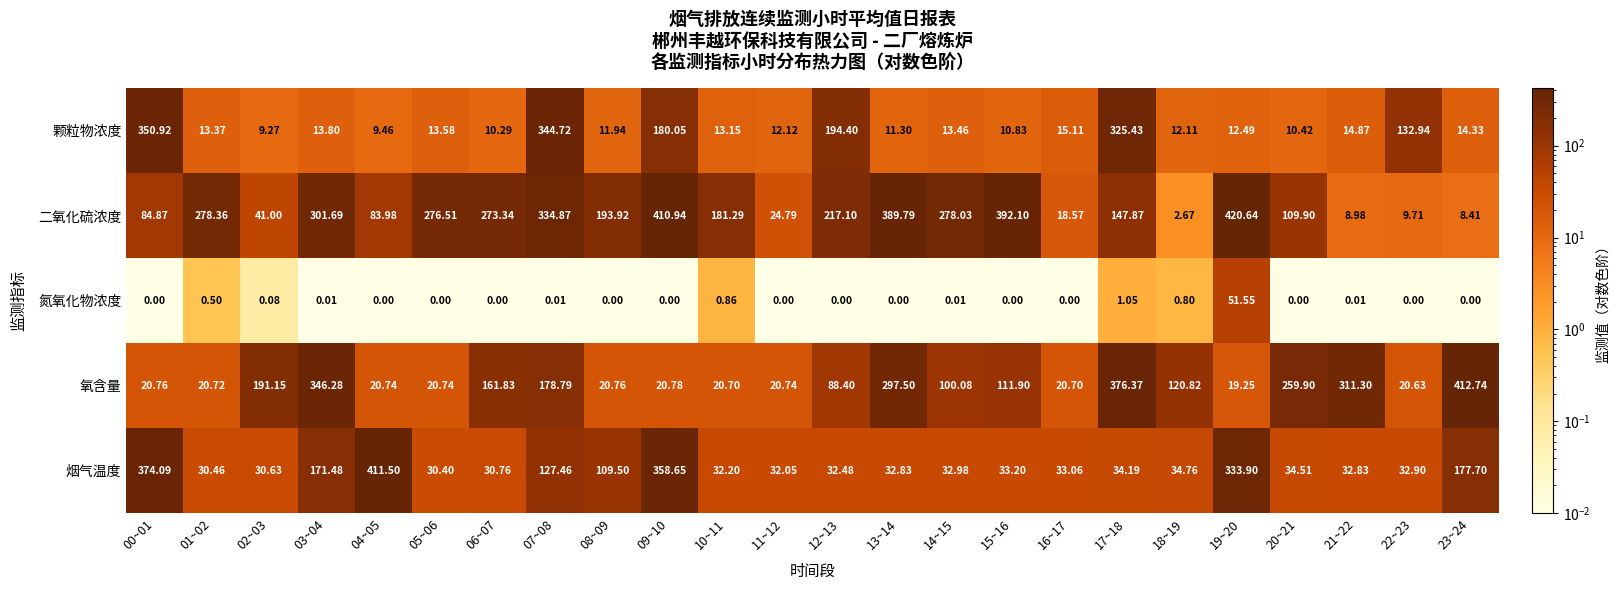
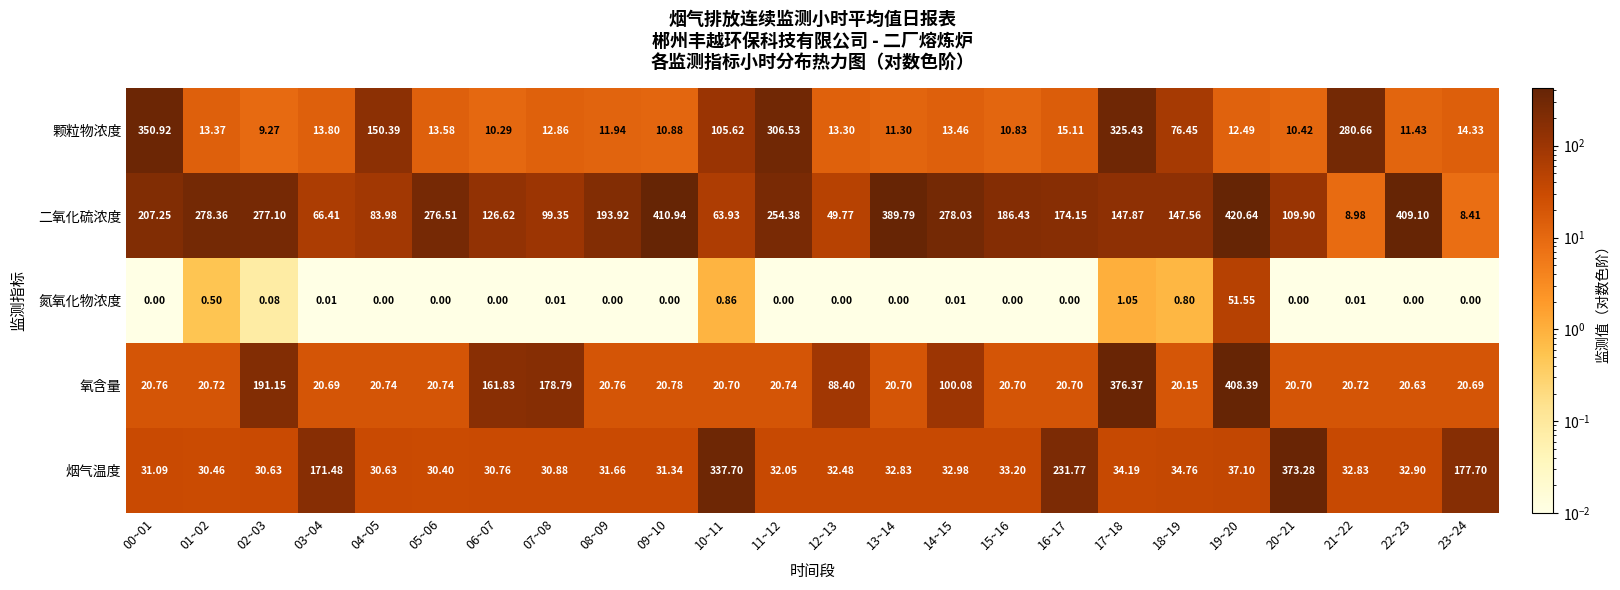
颗粒物浓度, 04~05: 9.46 -> 150.39
颗粒物浓度, 07~08: 344.72 -> 12.86
颗粒物浓度, 09~10: 180.05 -> 10.88
颗粒物浓度, 10~11: 13.15 -> 105.62
颗粒物浓度, 11~12: 12.12 -> 306.53
颗粒物浓度, 12~13: 194.40 -> 13.30
颗粒物浓度, 18~19: 12.11 -> 76.45
颗粒物浓度, 21~22: 14.87 -> 280.66
颗粒物浓度, 22~23: 132.94 -> 11.43
二氧化硫浓度, 00~01: 84.87 -> 207.25
二氧化硫浓度, 02~03: 41.00 -> 277.10
二氧化硫浓度, 03~04: 301.69 -> 66.41
二氧化硫浓度, 06~07: 273.34 -> 126.62
二氧化硫浓度, 07~08: 334.87 -> 99.35
二氧化硫浓度, 10~11: 181.29 -> 63.93
二氧化硫浓度, 11~12: 24.79 -> 254.38
二氧化硫浓度, 12~13: 217.10 -> 49.77
二氧化硫浓度, 15~16: 392.10 -> 186.43
二氧化硫浓度, 16~17: 18.57 -> 174.15
二氧化硫浓度, 18~19: 2.67 -> 147.56
二氧化硫浓度, 22~23: 9.71 -> 409.10
氧含量, 03~04: 346.28 -> 20.69
氧含量, 13~14: 297.50 -> 20.70
氧含量, 15~16: 111.90 -> 20.70
氧含量, 18~19: 120.82 -> 20.15
氧含量, 19~20: 19.25 -> 408.39
氧含量, 20~21: 259.90 -> 20.70
氧含量, 21~22: 311.30 -> 20.72
氧含量, 23~24: 412.74 -> 20.69
烟气温度, 00~01: 374.09 -> 31.09
烟气温度, 04~05: 411.50 -> 30.63
烟气温度, 07~08: 127.46 -> 30.88
烟气温度, 08~09: 109.50 -> 31.66
烟气温度, 09~10: 358.65 -> 31.34
烟气温度, 10~11: 32.20 -> 337.70
烟气温度, 16~17: 33.06 -> 231.77
烟气温度, 19~20: 333.90 -> 37.10
烟气温度, 20~21: 34.51 -> 373.28
